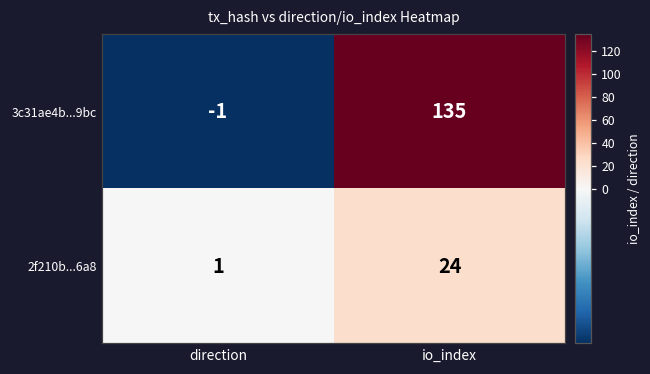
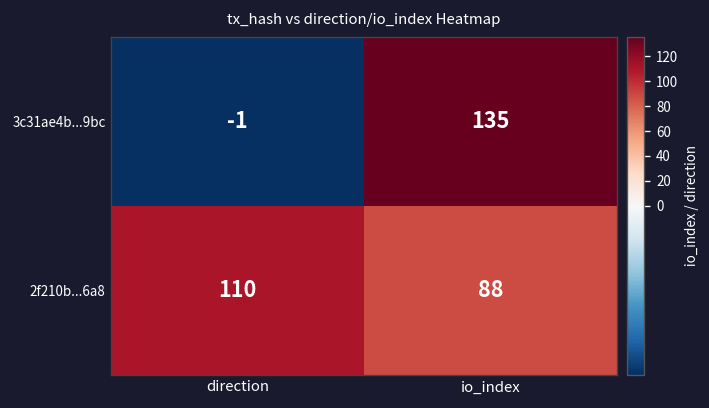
2f210b...6a8, direction: 1 -> 110
2f210b...6a8, io_index: 24 -> 88
